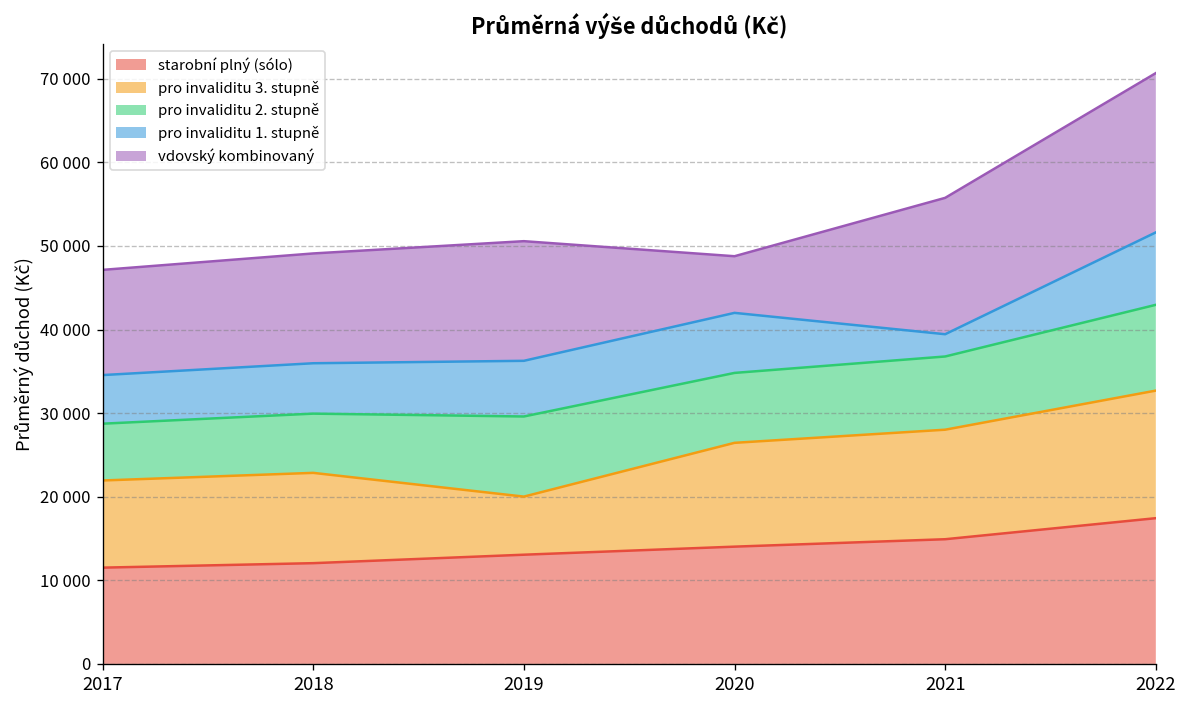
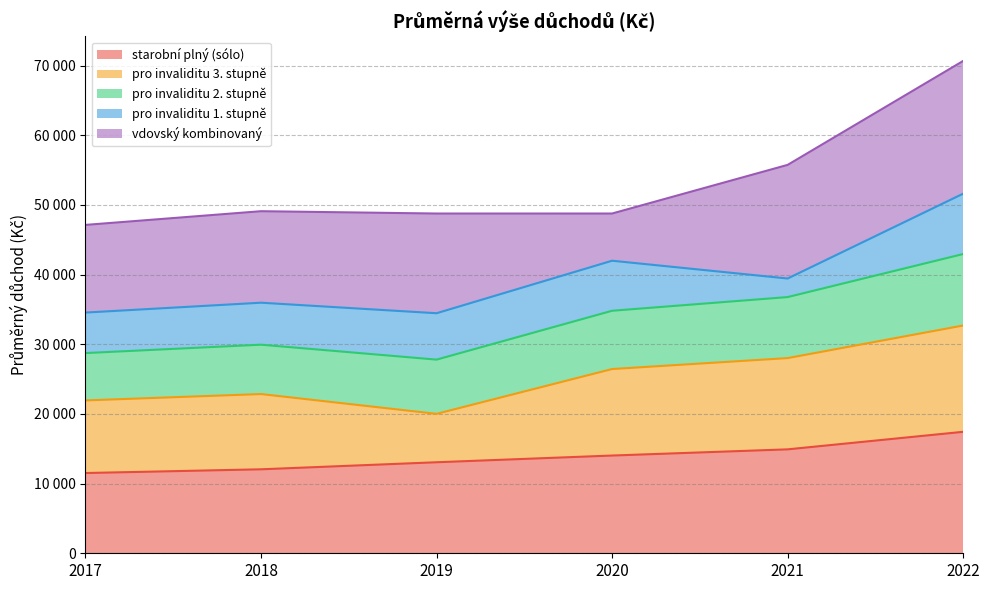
pro invaliditu 2. stupně, 2019: 10000 -> 8000
